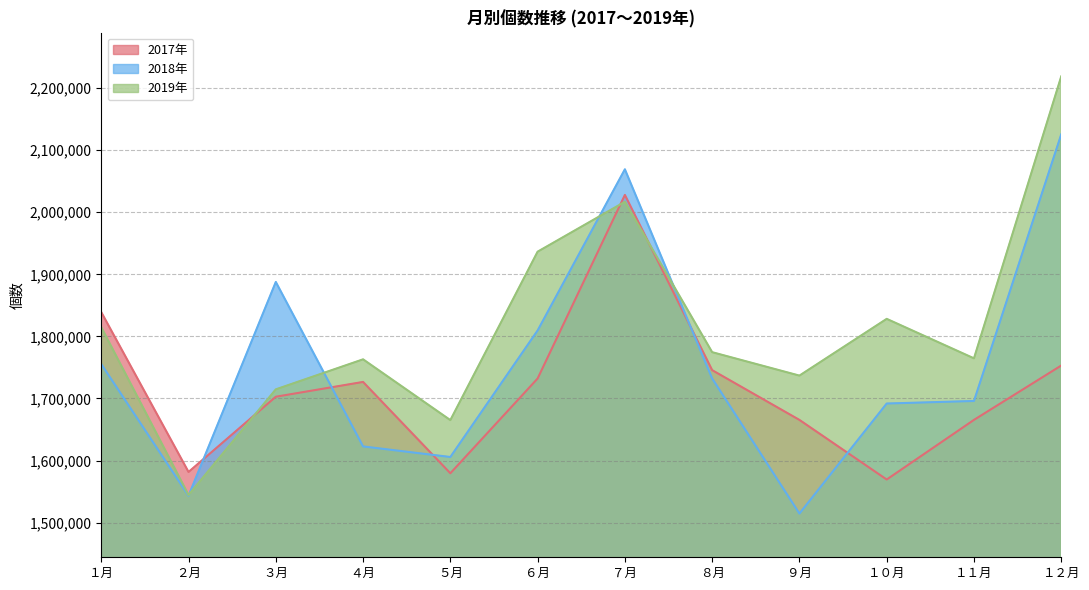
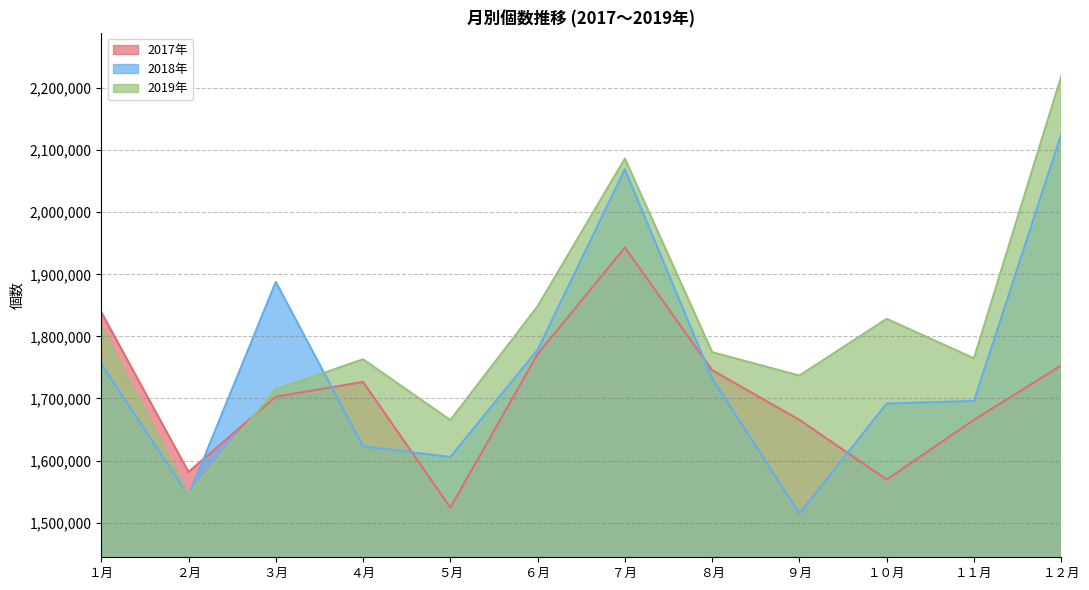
2017年, ５月: 1,580,000 -> 1,520,000
2017年, ６月: 1,730,000 -> 1,770,000
2018年, ６月: 1,810,000 -> 1,780,000
2019年, ６月: 1,940,000 -> 1,850,000
2017年, ７月: 2,030,000 -> 1,940,000
2019年, ７月: 2,020,000 -> 2,090,000
